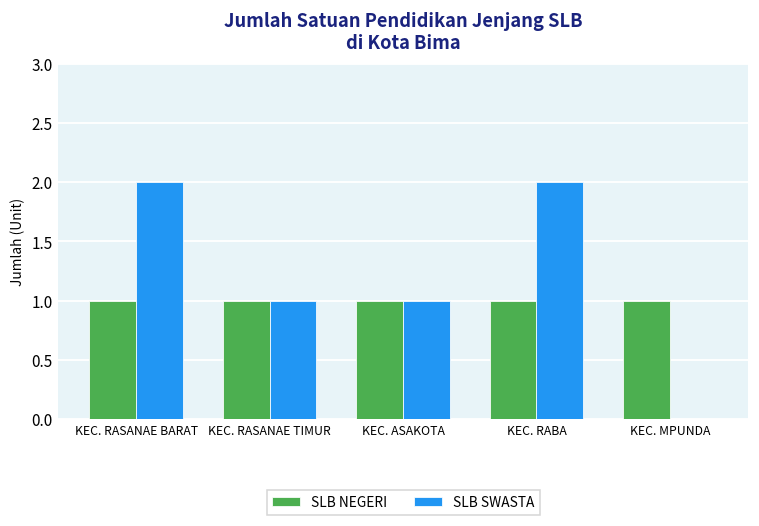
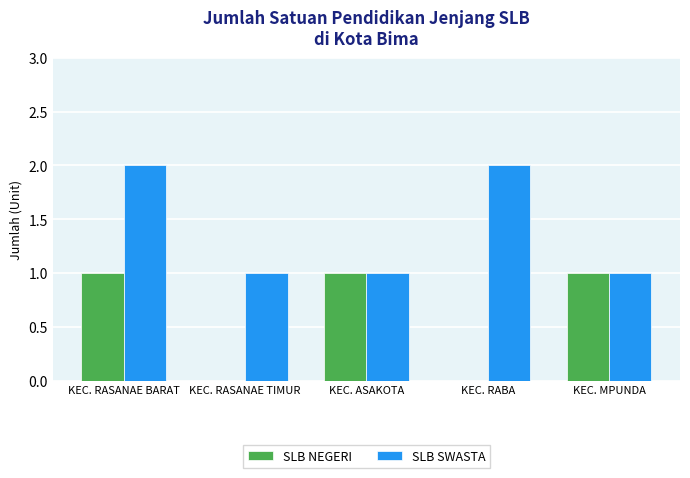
SLB NEGERI, KEC. RASANAE TIMUR: 1 -> 0
SLB NEGERI, KEC. RABA: 1 -> 0
SLB SWASTA, KEC. MPUNDA: 0 -> 1
